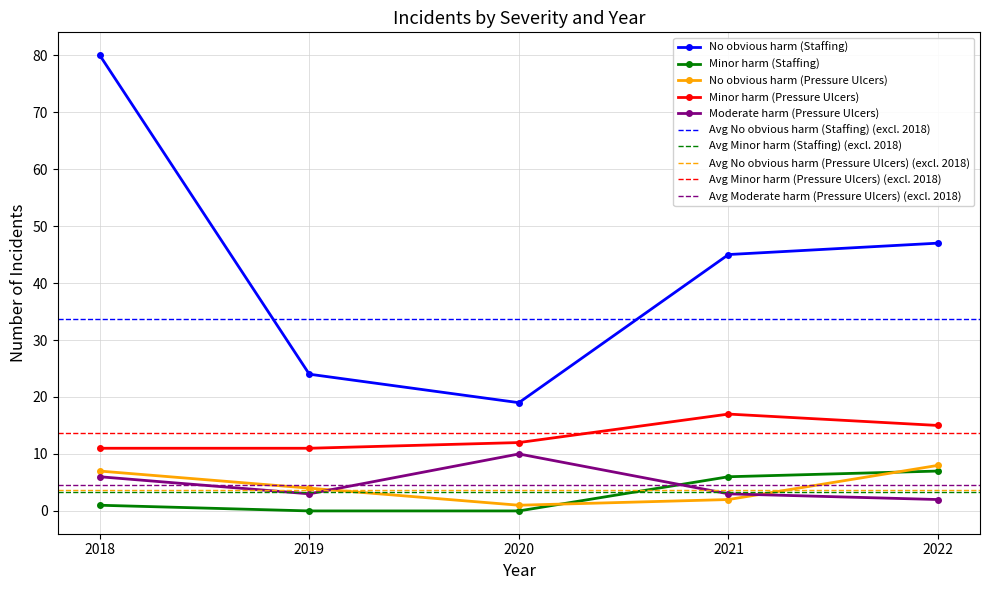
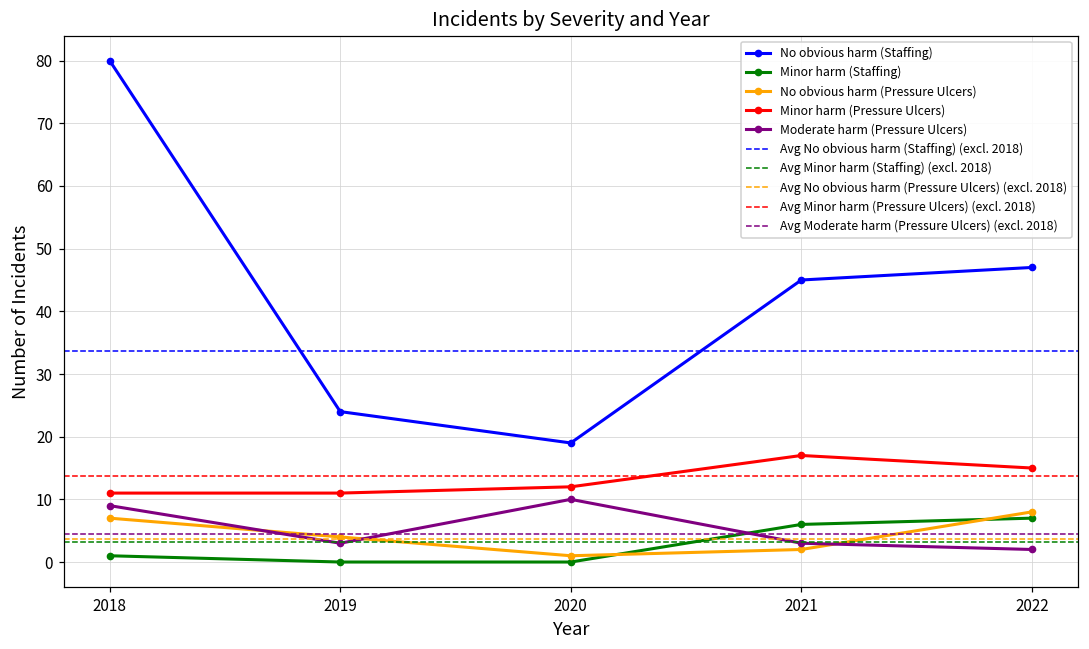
Moderate harm (Pressure Ulcers), 2018: 6 -> 9
